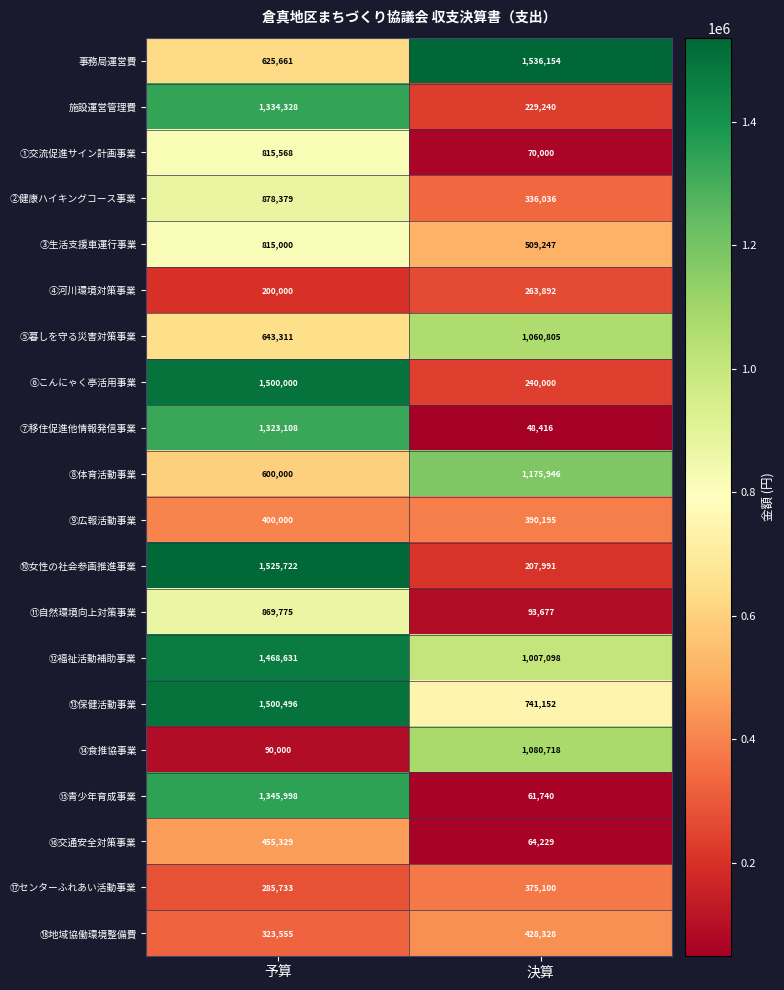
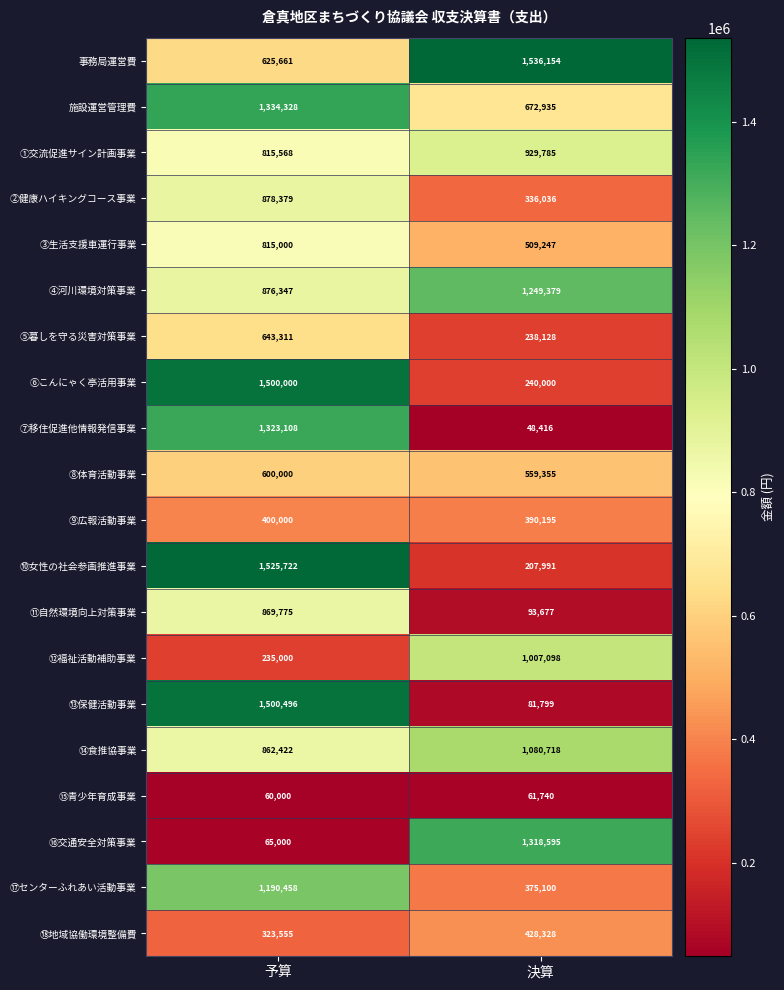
施設運営管理費, 決算: 229,240 -> 672,935
①交流促進サイン計画事業, 決算: 70,000 -> 929,785
④河川環境対策事業, 予算: 200,000 -> 876,347
④河川環境対策事業, 決算: 263,892 -> 1,249,379
⑤暮しを守る災害対策事業, 決算: 1,060,805 -> 238,128
⑧体育活動事業, 決算: 1,175,946 -> 559,355
⑫福祉活動補助事業, 予算: 1,468,631 -> 235,000
⑬保健活動事業, 決算: 741,152 -> 81,799
⑭食推協事業, 予算: 90,000 -> 862,422
⑮青少年育成事業, 予算: 1,345,998 -> 60,000
⑯交通安全対策事業, 予算: 455,329 -> 65,000
⑯交通安全対策事業, 決算: 64,229 -> 1,318,595
⑰センターふれあい活動事業, 予算: 285,733 -> 1,190,458
